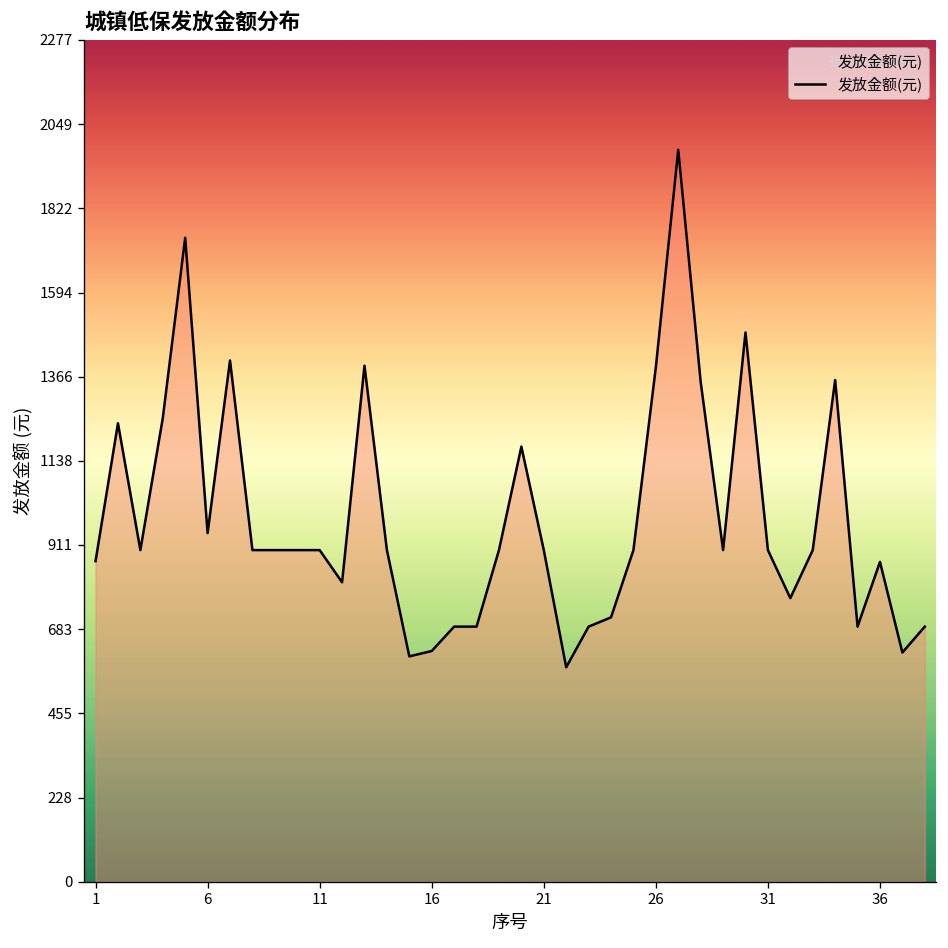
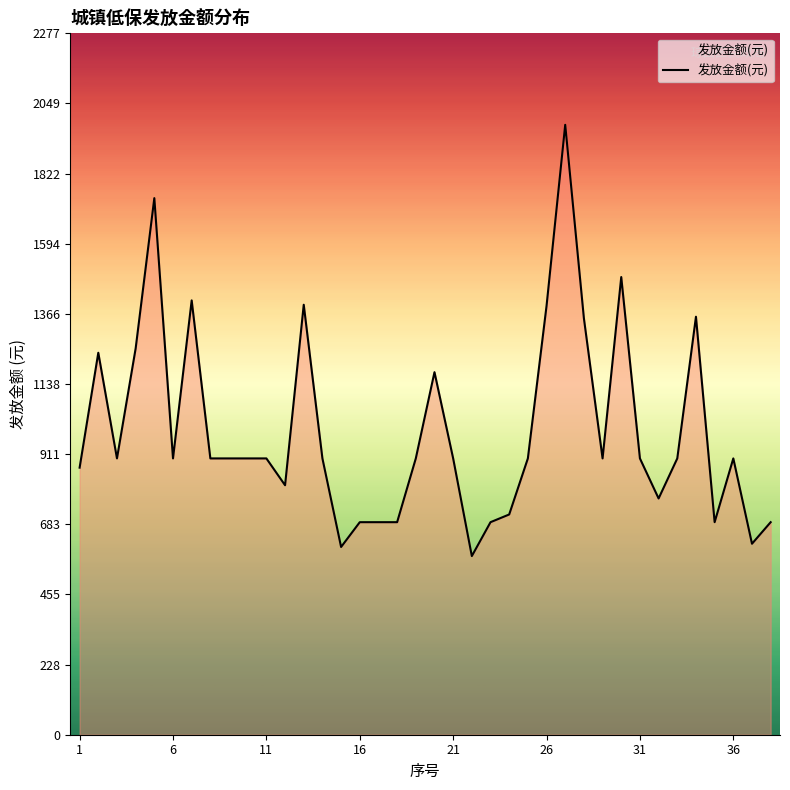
6: 940 -> 900
16: 620 -> 690
36: 870 -> 900
